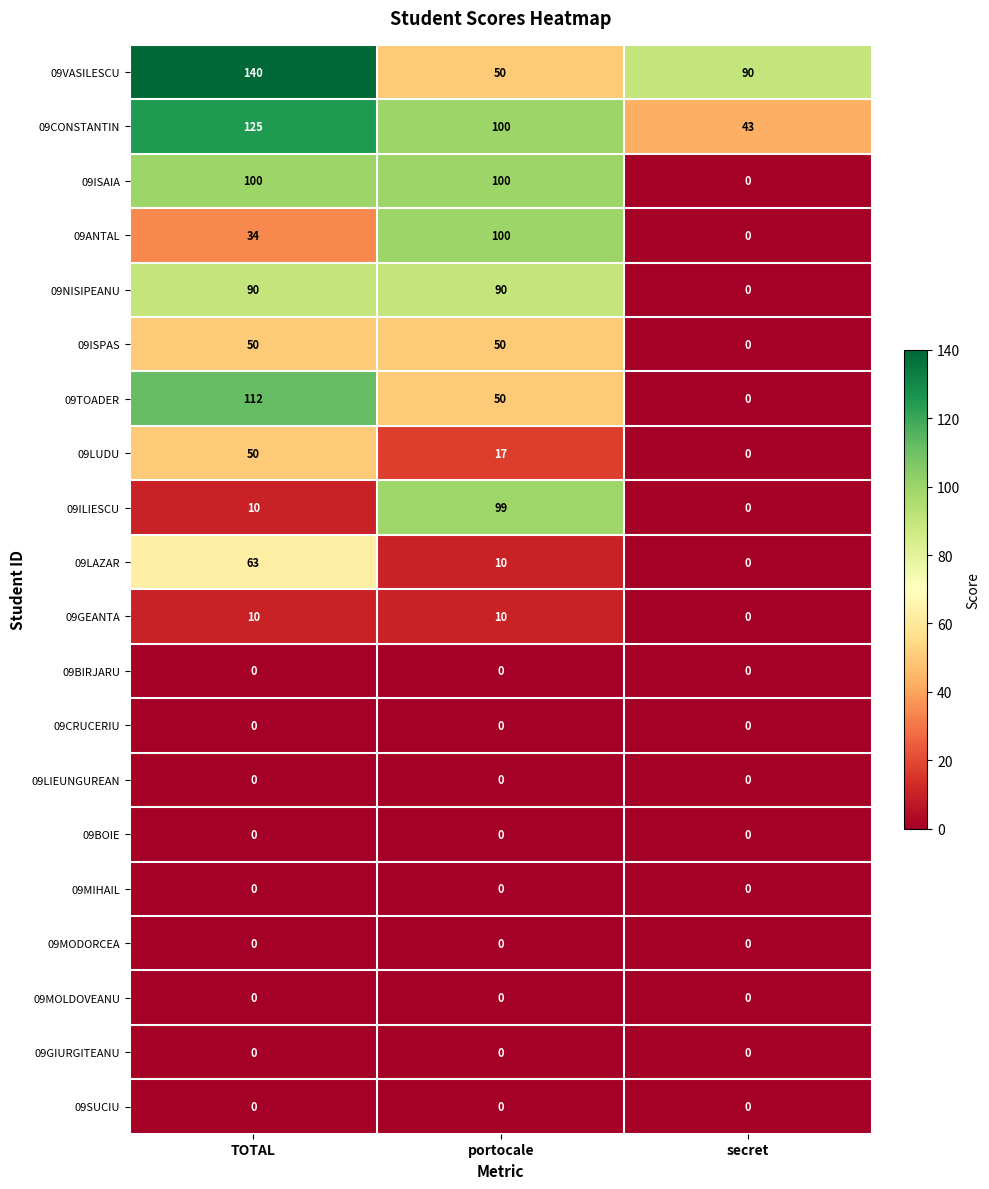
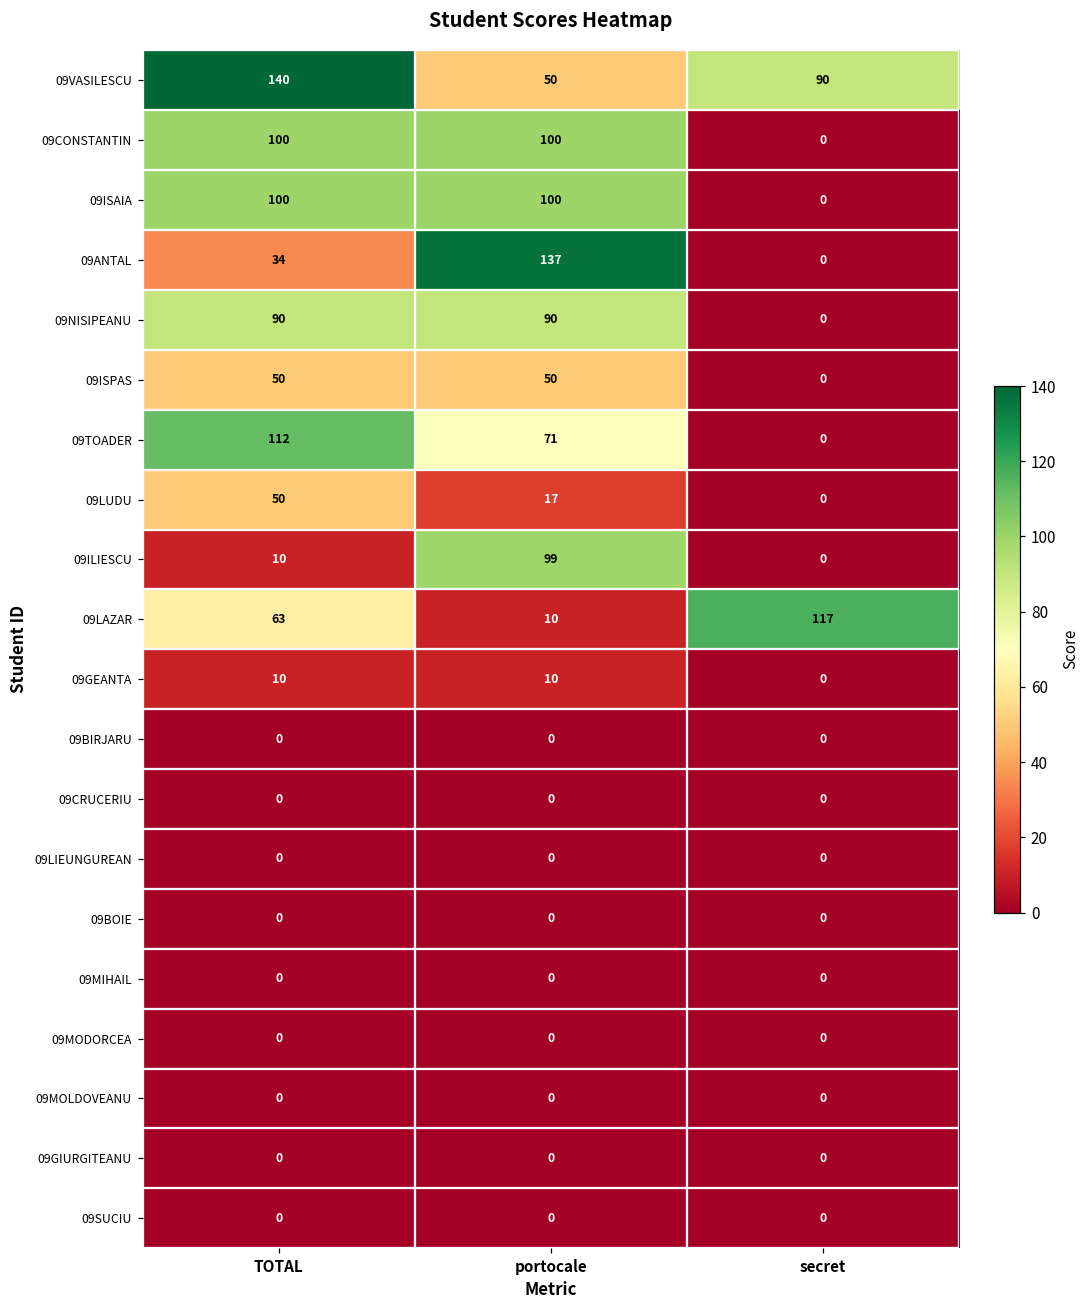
09CONSTANTIN, TOTAL: 125 -> 100
09CONSTANTIN, secret: 43 -> 0
09ANTAL, portocale: 100 -> 137
09TOADER, portocale: 50 -> 71
09LAZAR, secret: 0 -> 117
